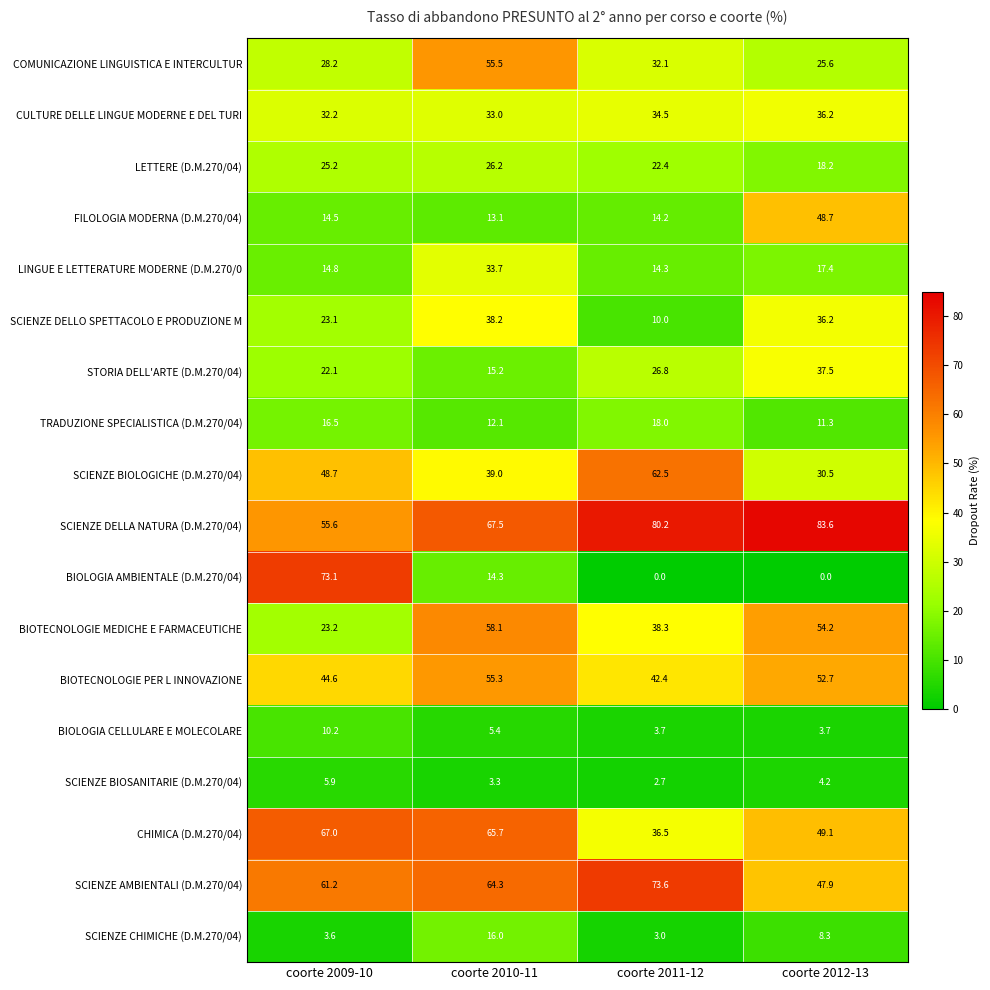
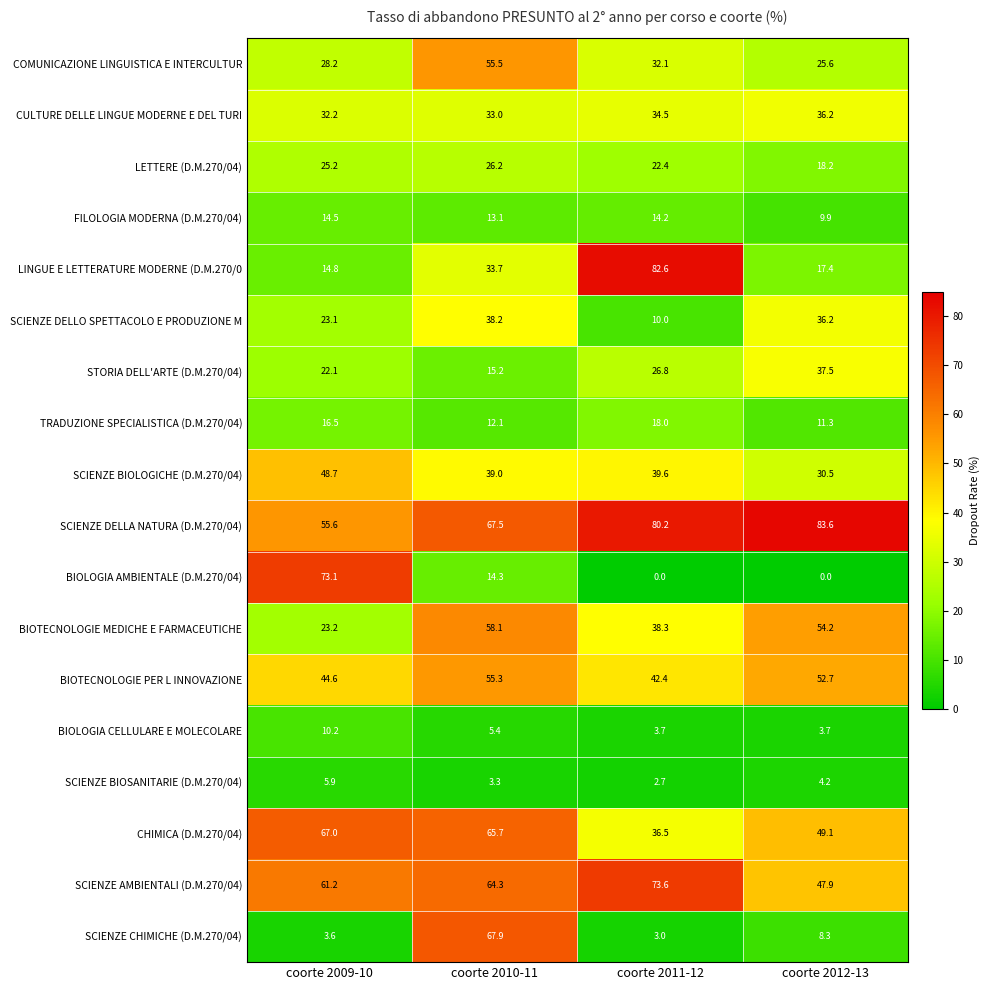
FILOLOGIA MODERNA (D.M.270/04), coorte 2012-13: 48.7 -> 9.9
LINGUE E LETTERATURE MODERNE (D.M.270/0, coorte 2011-12: 14.3 -> 82.6
SCIENZE BIOLOGICHE (D.M.270/04), coorte 2011-12: 62.5 -> 39.6
SCIENZE CHIMICHE (D.M.270/04), coorte 2010-11: 16.0 -> 67.9
